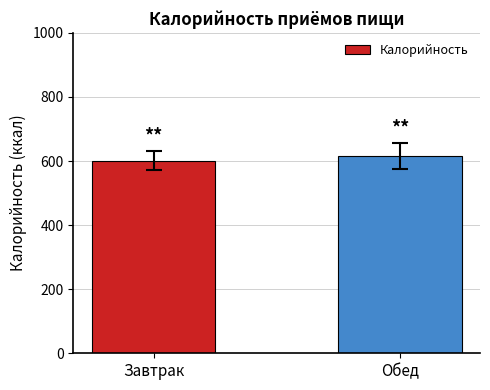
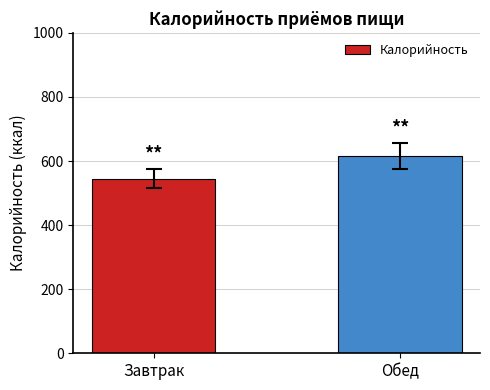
Калорийность, Завтрак: 600 -> 550
